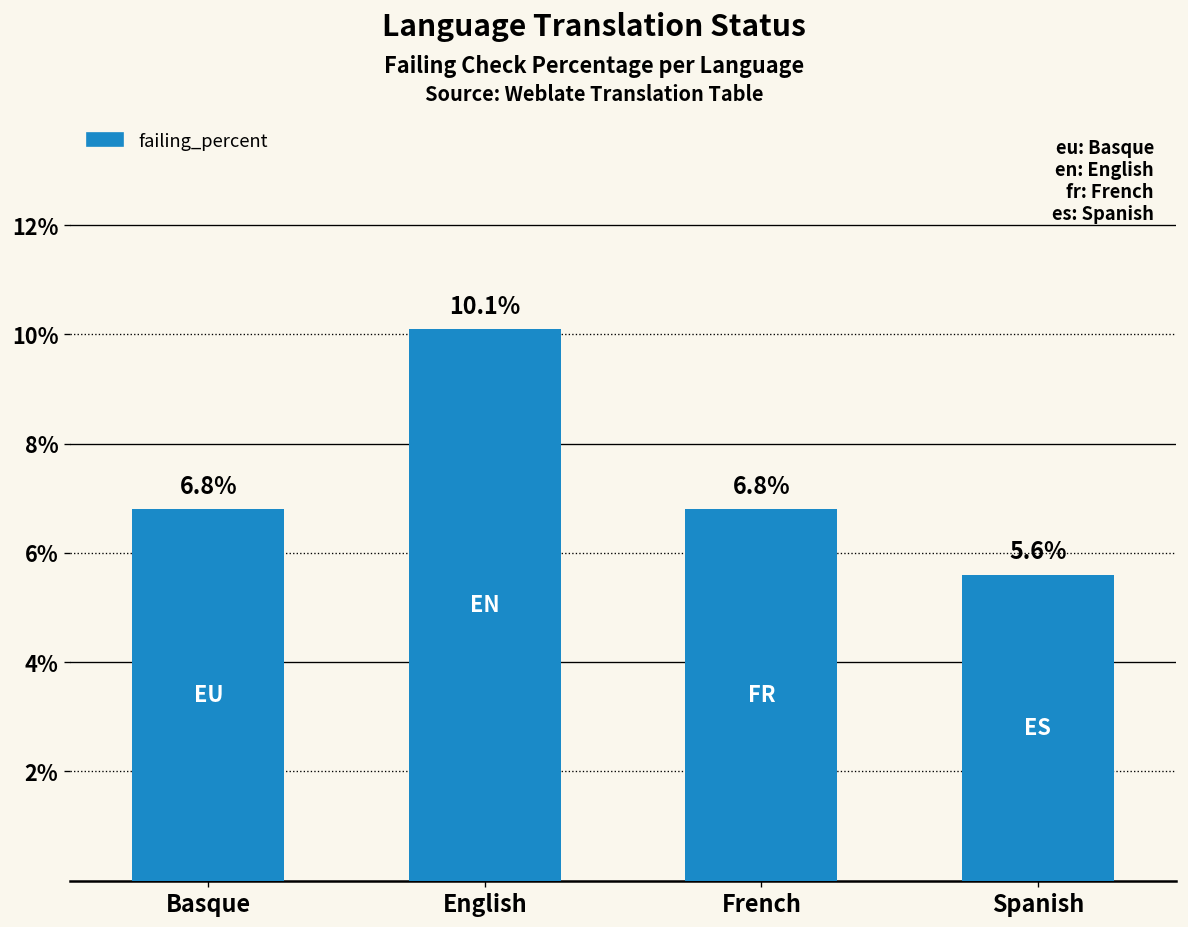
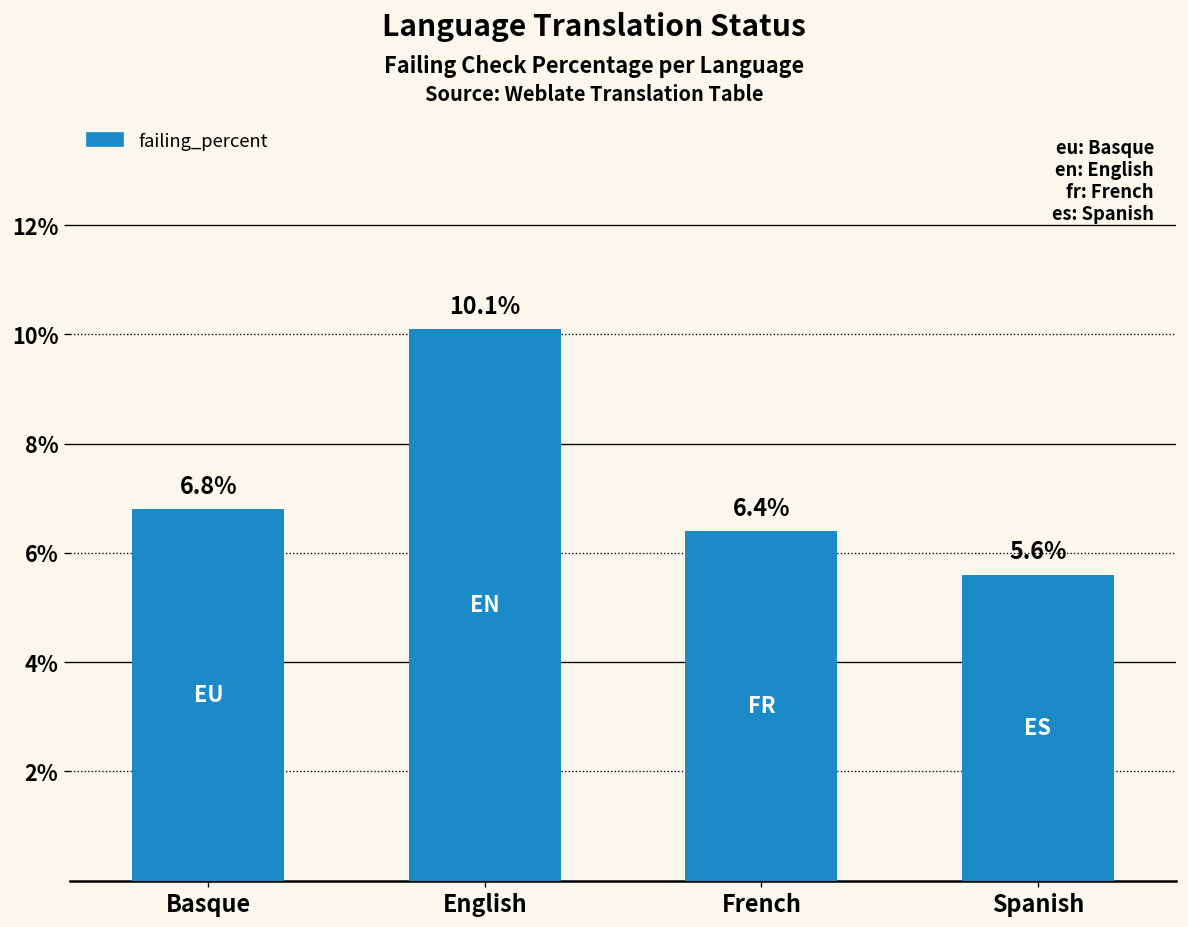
French: 6.8% -> 6.4%
